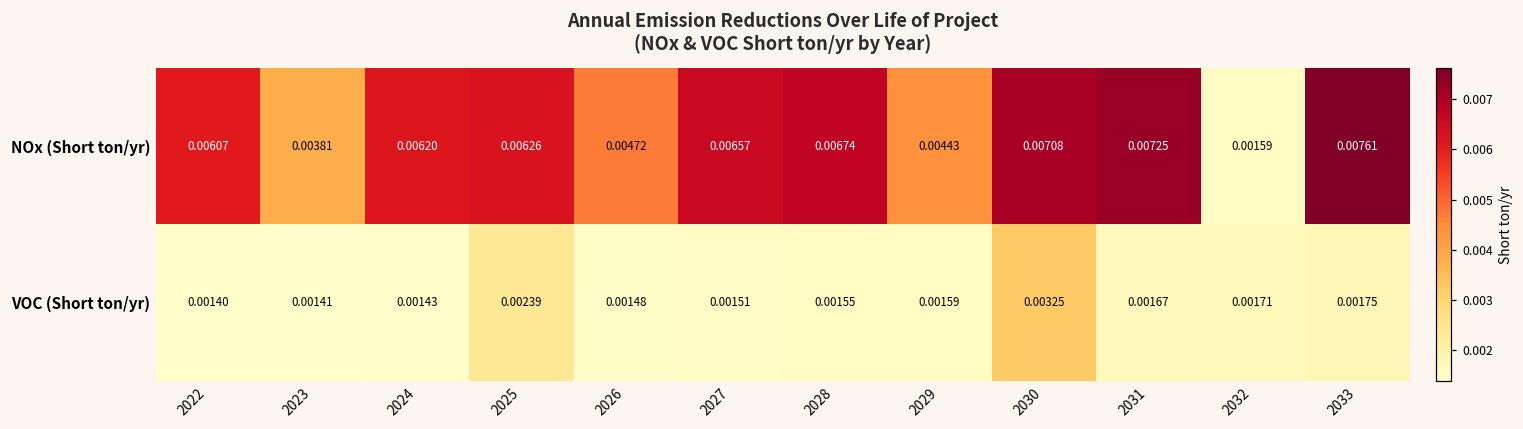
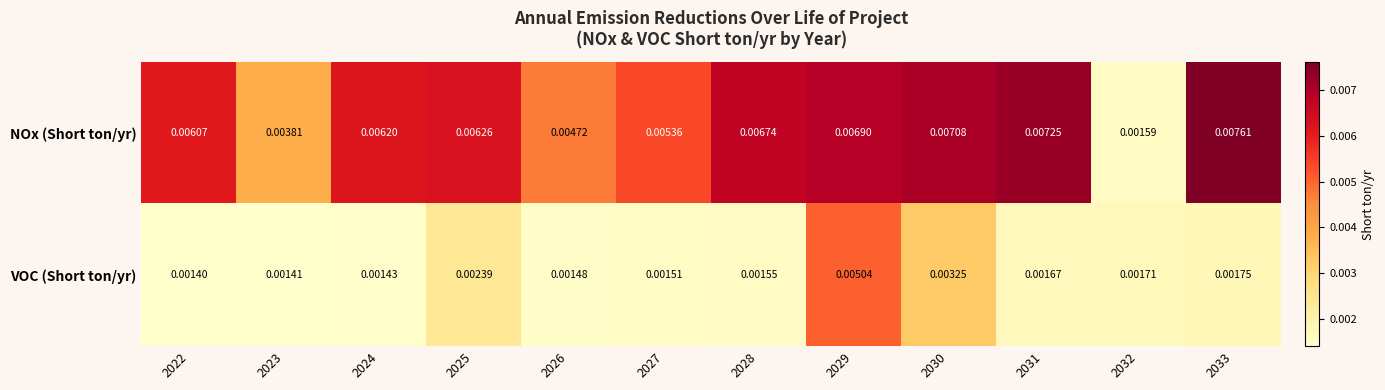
NOx (Short ton/yr), 2027: 0.00657 -> 0.00536
NOx (Short ton/yr), 2029: 0.00443 -> 0.00690
VOC (Short ton/yr), 2029: 0.00159 -> 0.00504
